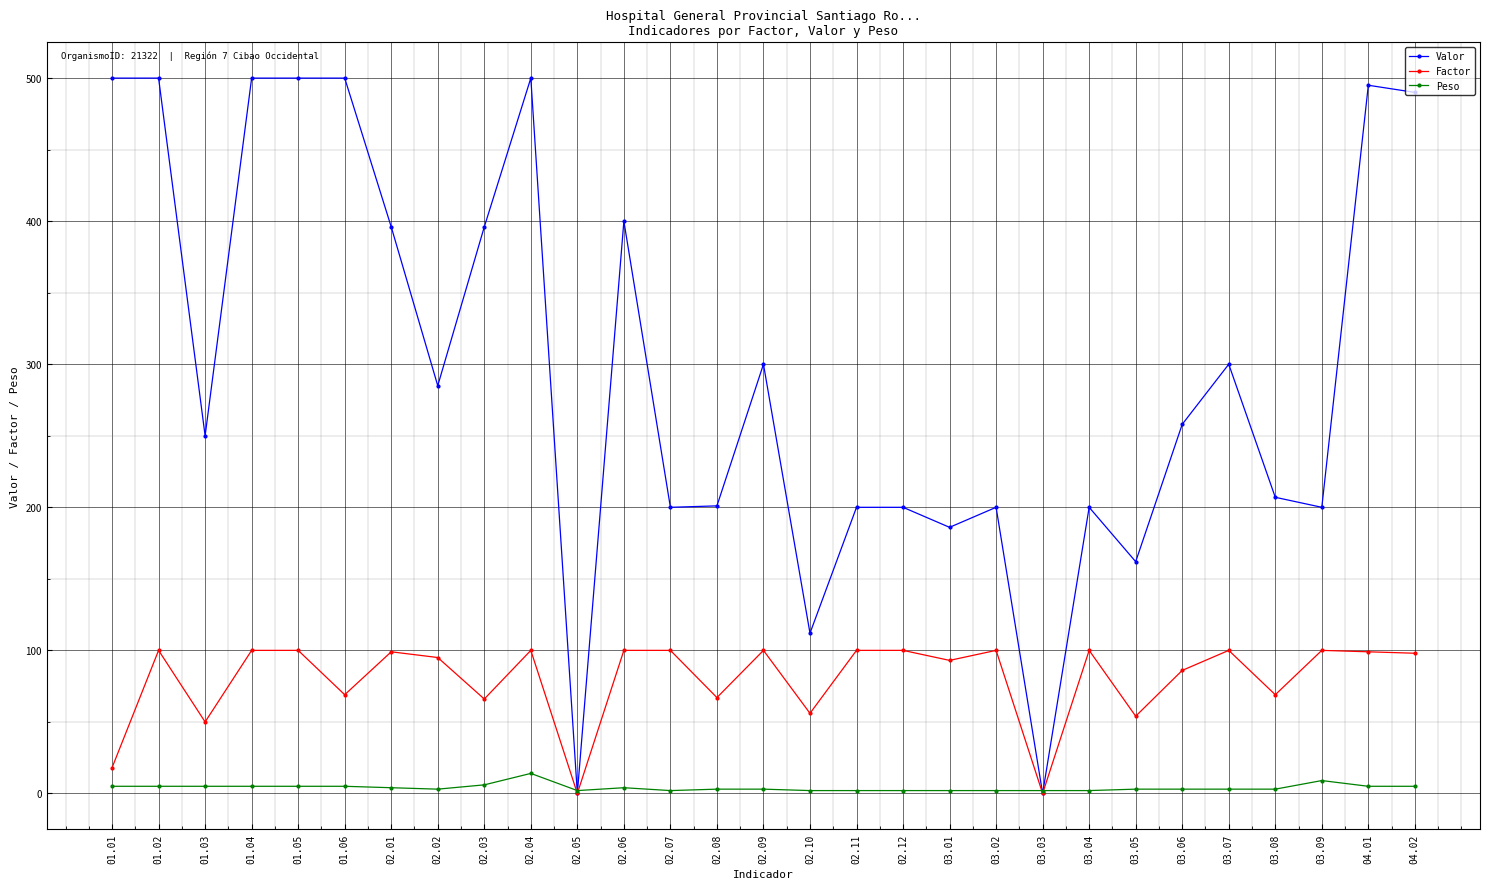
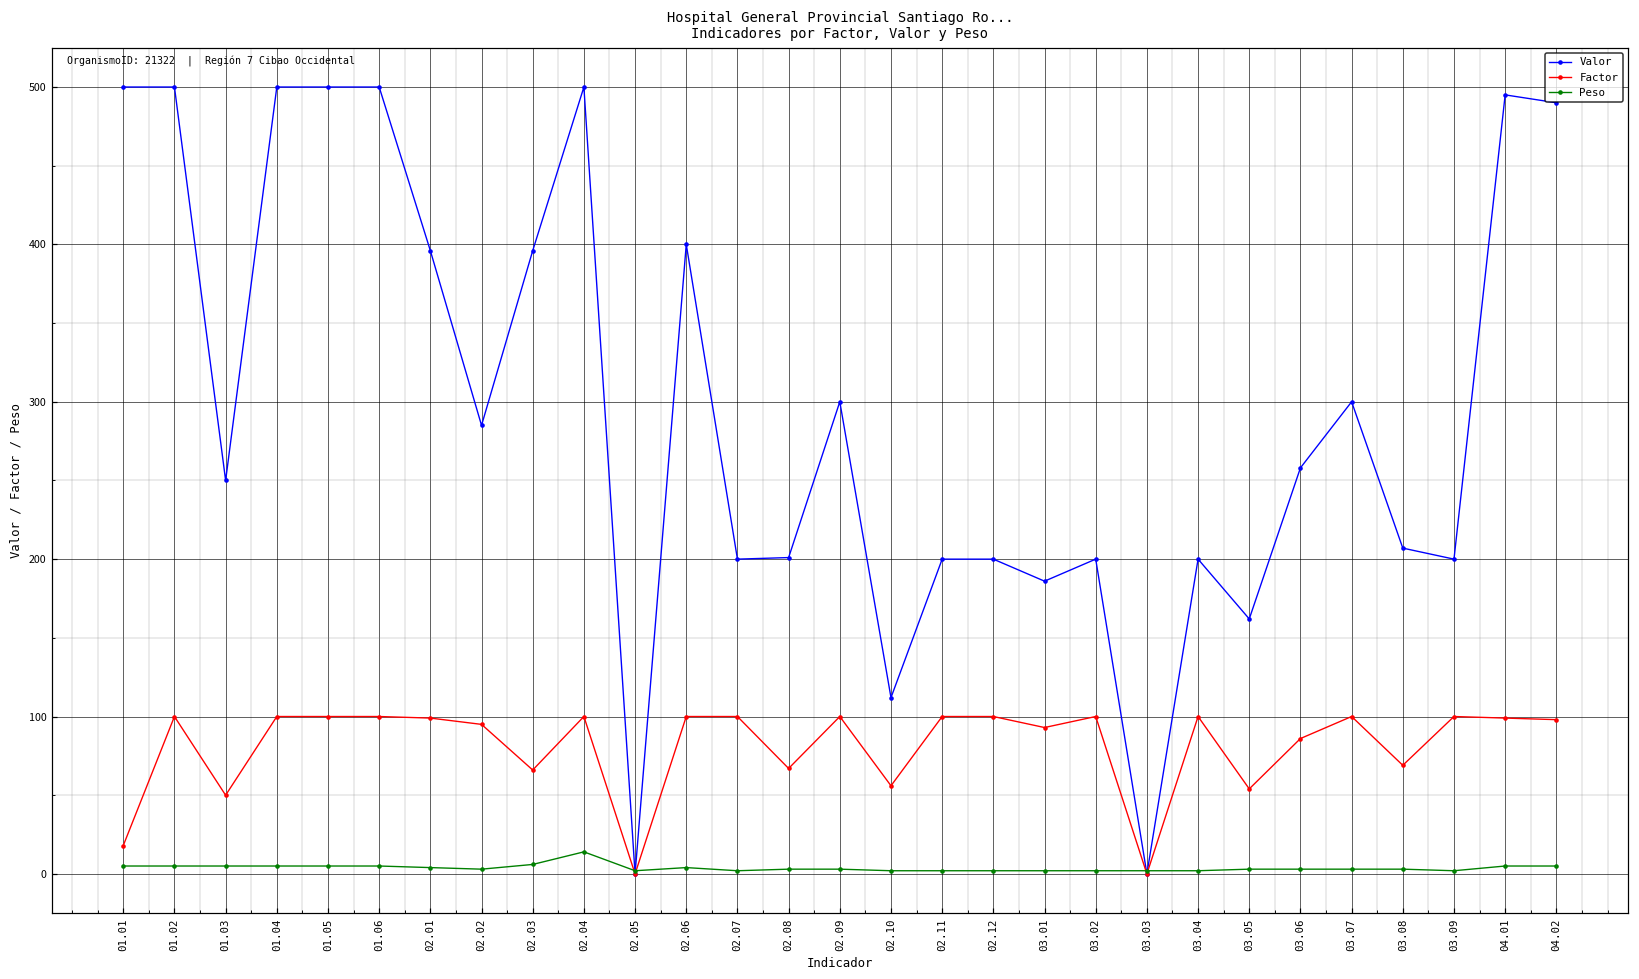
Factor, 01.06: 69 -> 100
Peso, 03.09: 9 -> 2
